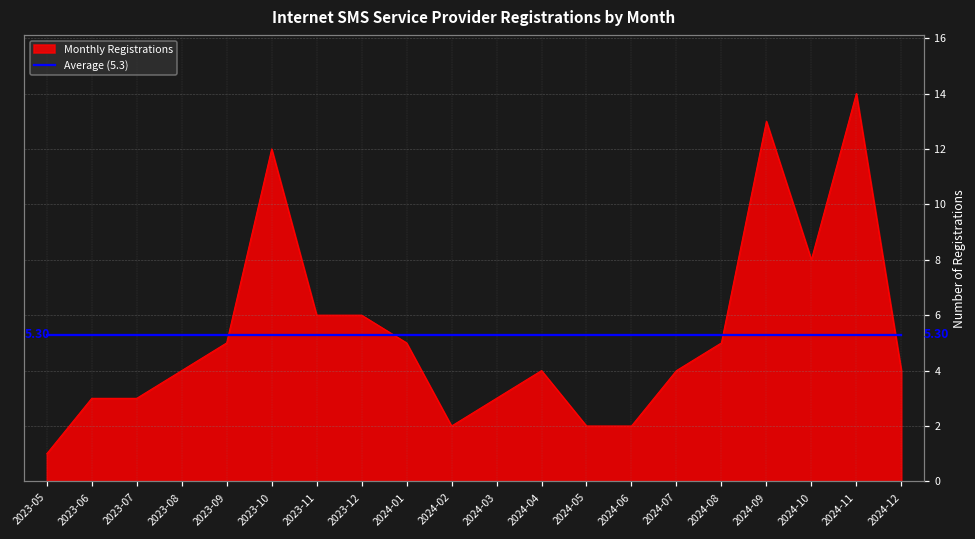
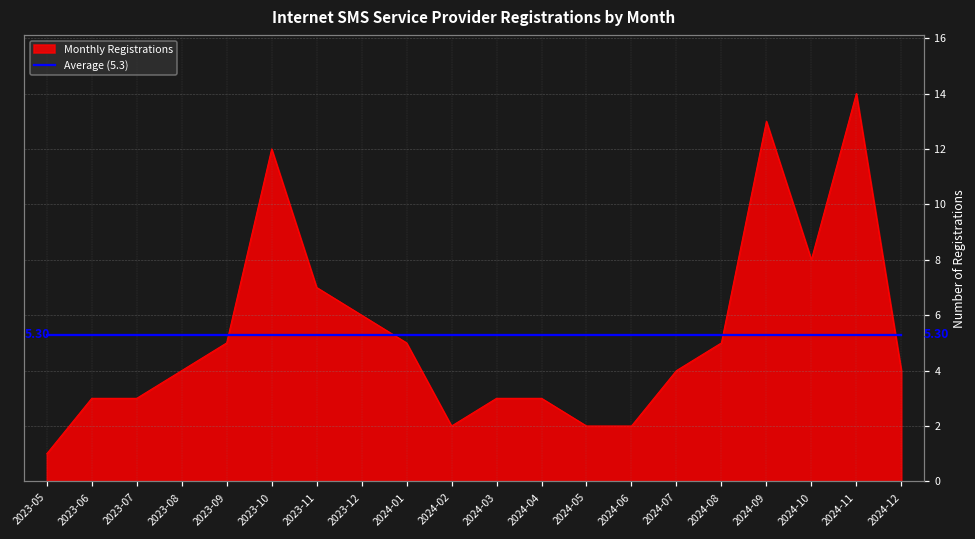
Monthly Registrations, 2023-11: 6 -> 7
Monthly Registrations, 2024-04: 4 -> 3
